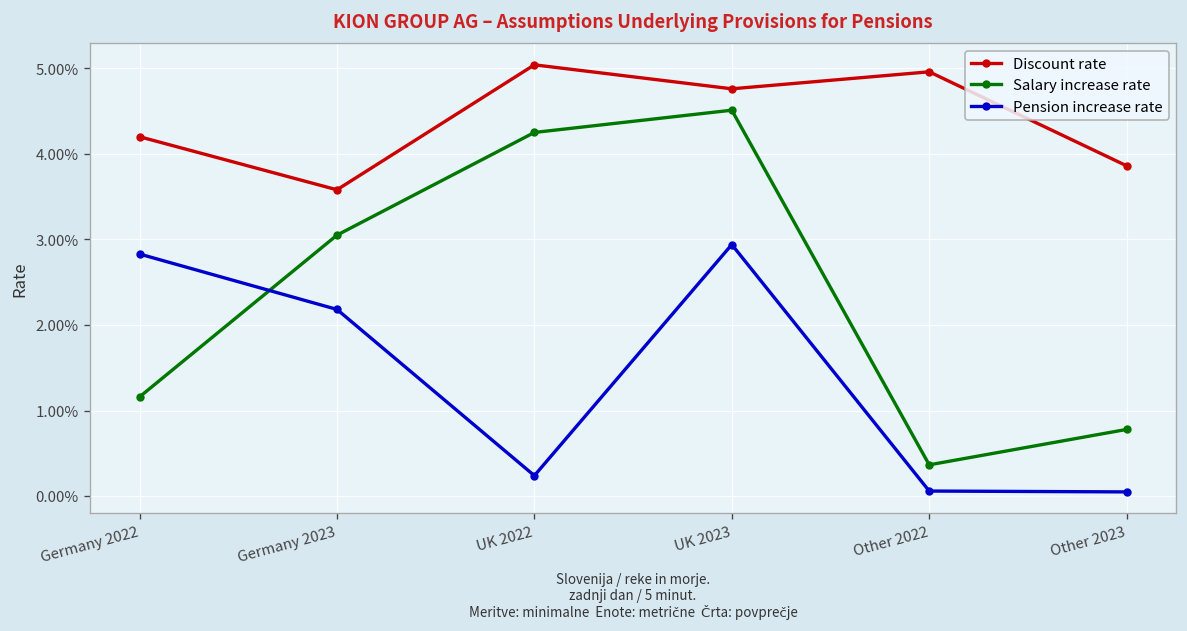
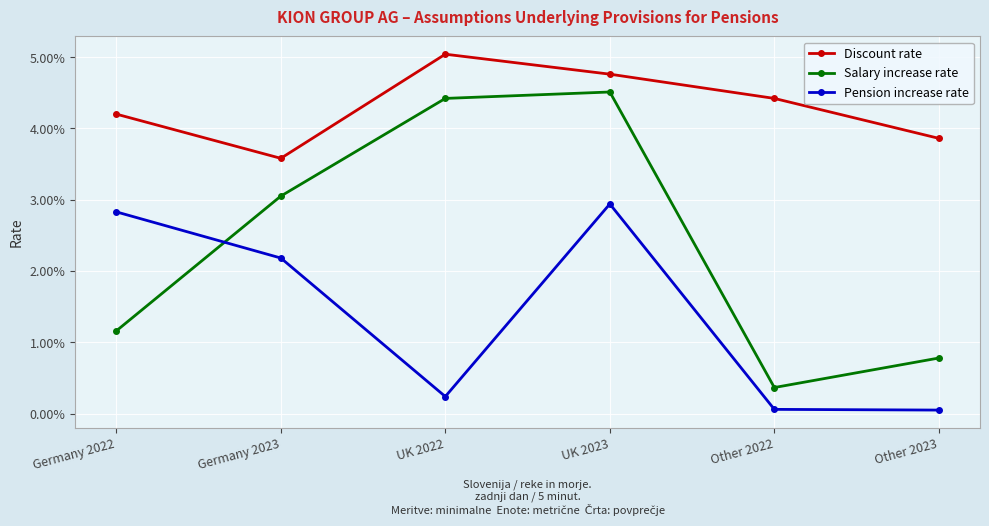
Salary increase rate, UK 2022: 4.3% -> 4.4%
Discount rate, Other 2022: 5.0% -> 4.4%
